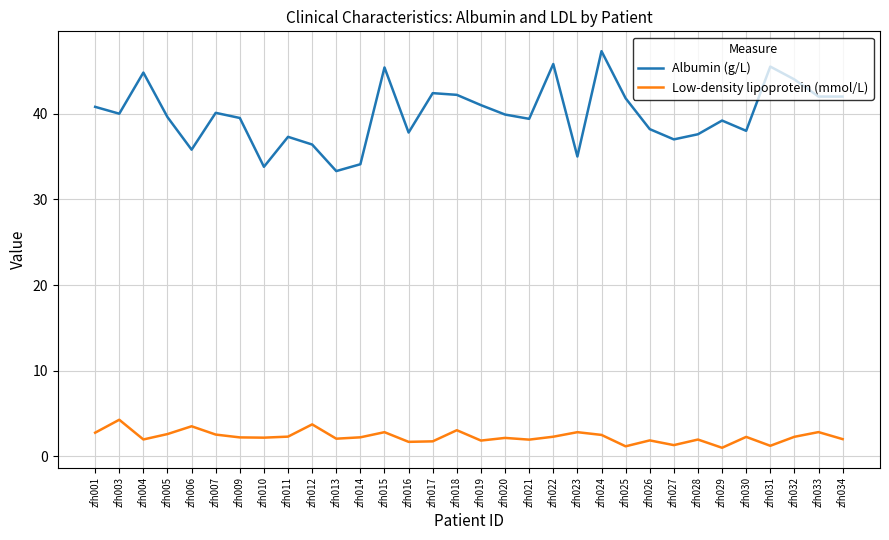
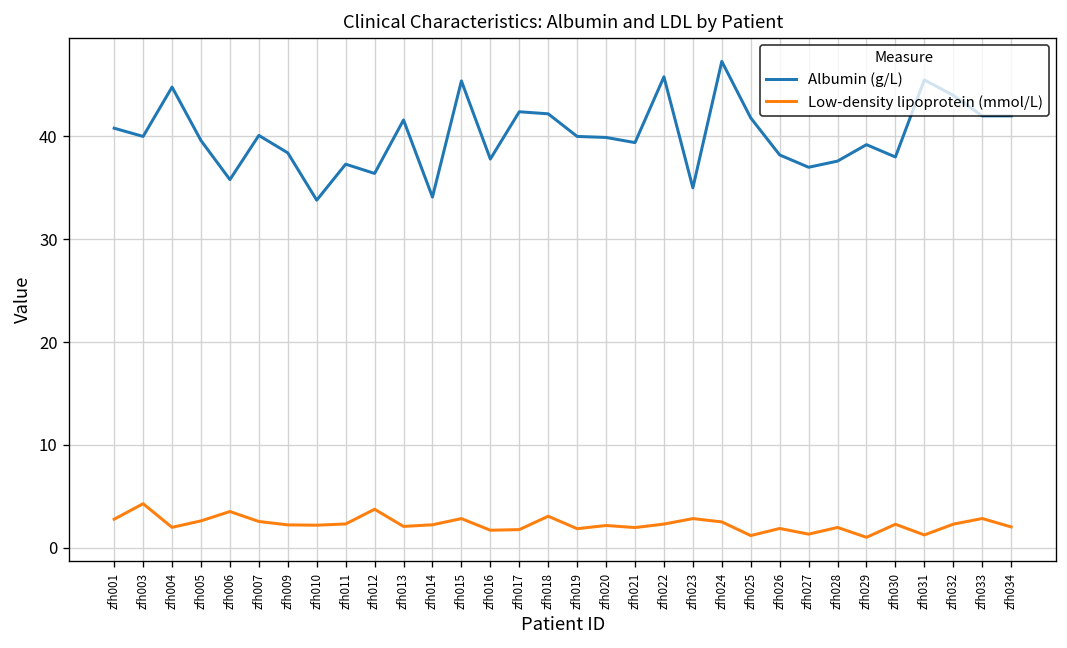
Albumin (g/L), zfh009: 40 -> 38
Albumin (g/L), zfh013: 33 -> 42
Albumin (g/L), zfh019: 41 -> 40
